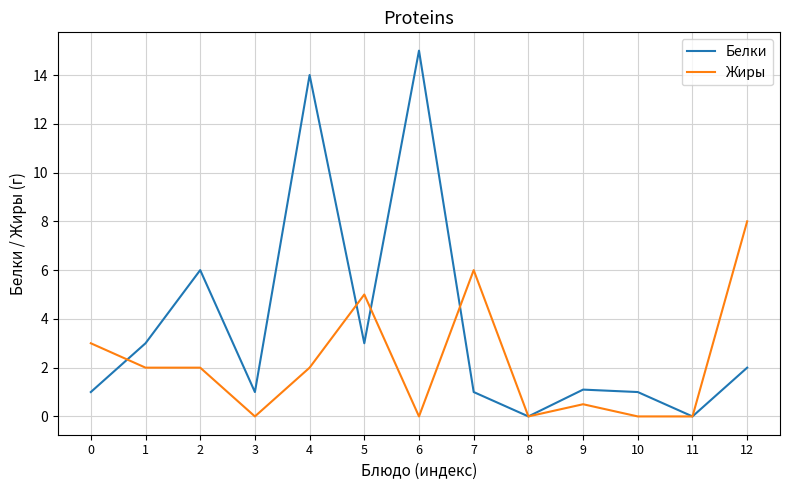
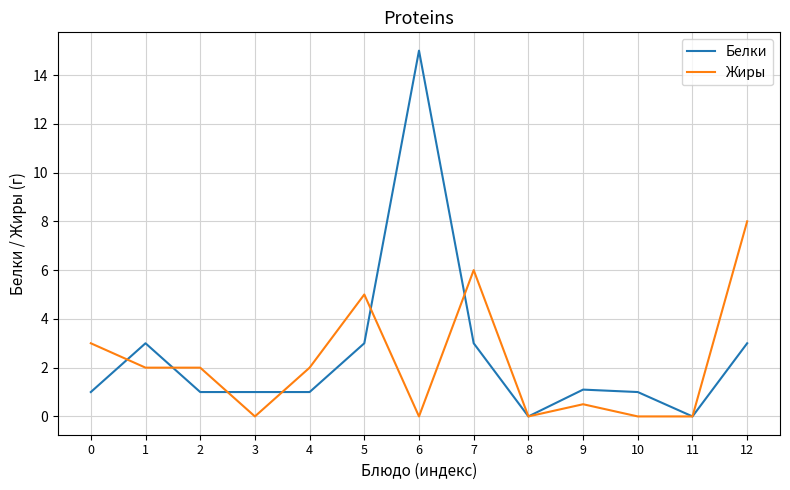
Белки, 2: 6 -> 1
Белки, 4: 14 -> 1
Белки, 7: 1 -> 3
Белки, 12: 2 -> 3
